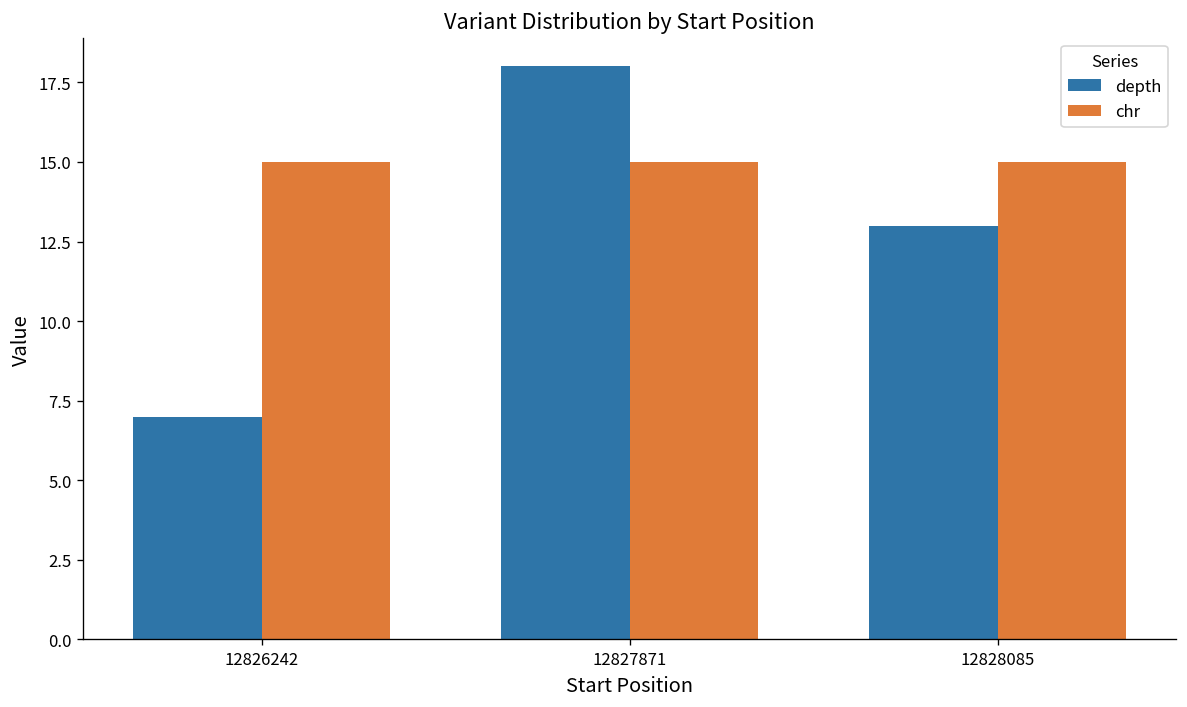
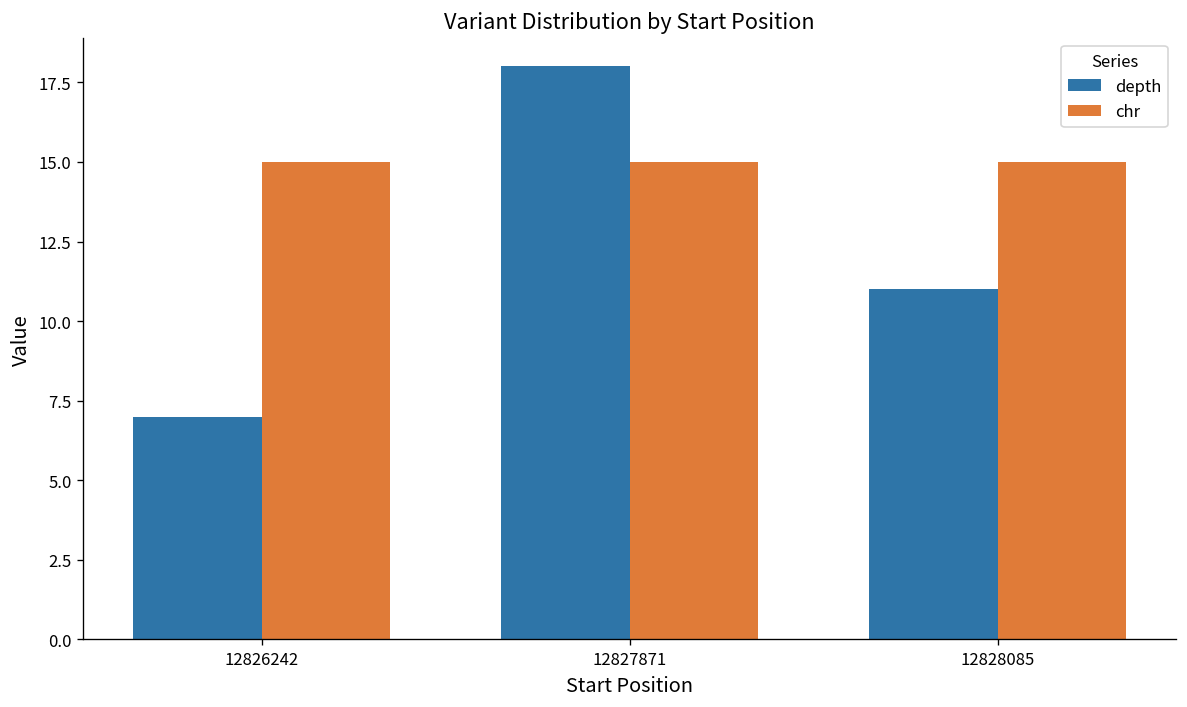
depth, 12828085: 13 -> 11
